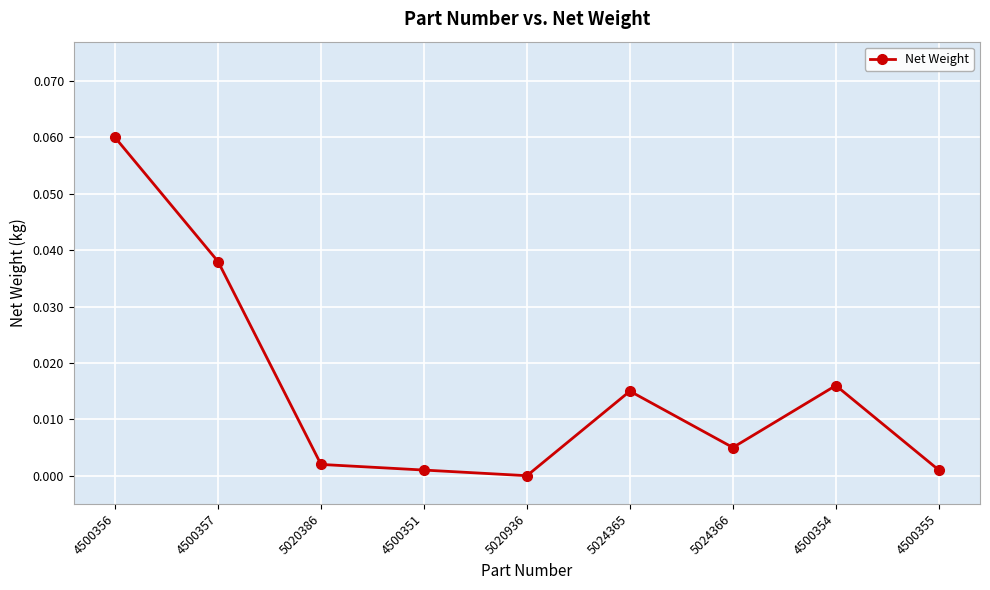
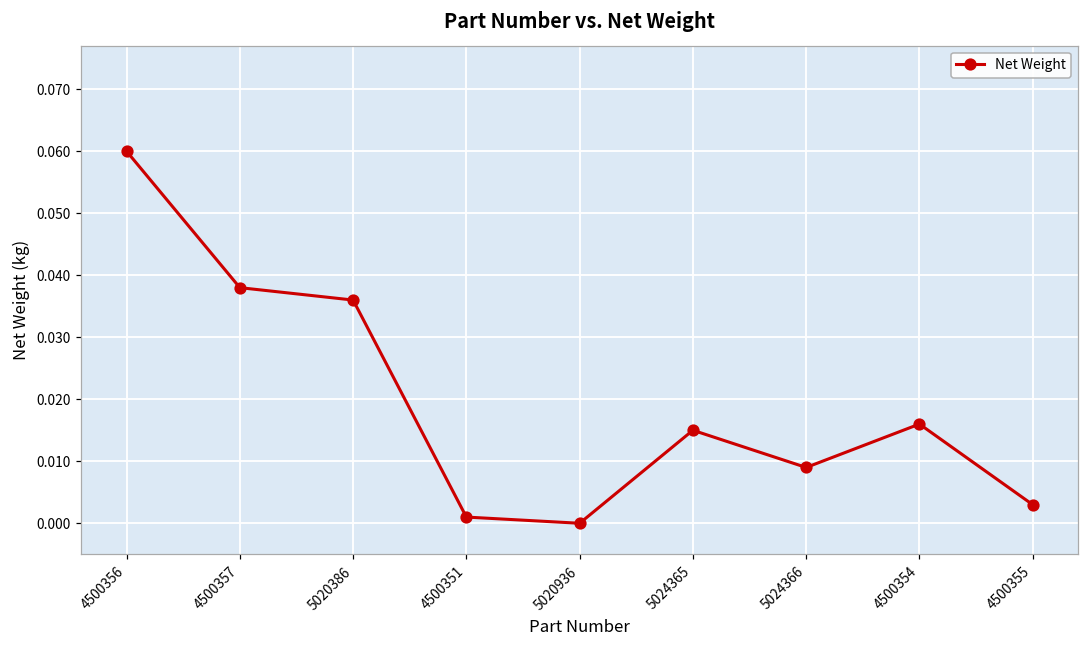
5020386: 0.002 -> 0.036
5024366: 0.005 -> 0.009
4500355: 0.001 -> 0.003
